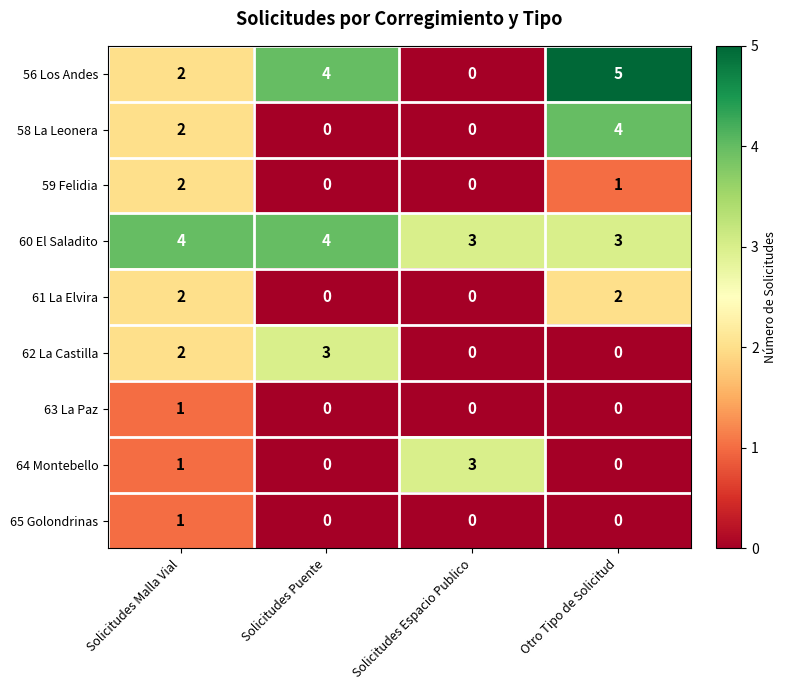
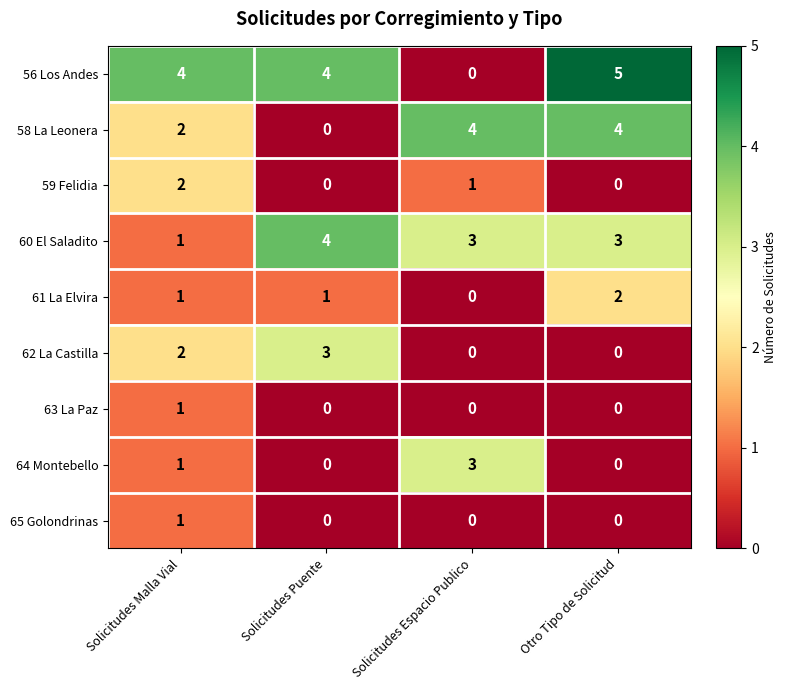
56 Los Andes, Solicitudes Malla Vial: 2 -> 4
58 La Leonera, Solicitudes Espacio Publico: 0 -> 4
59 Felidia, Solicitudes Espacio Publico: 0 -> 1
59 Felidia, Otro Tipo de Solicitud: 1 -> 0
60 El Saladito, Solicitudes Malla Vial: 4 -> 1
61 La Elvira, Solicitudes Malla Vial: 2 -> 1
61 La Elvira, Solicitudes Puente: 0 -> 1
